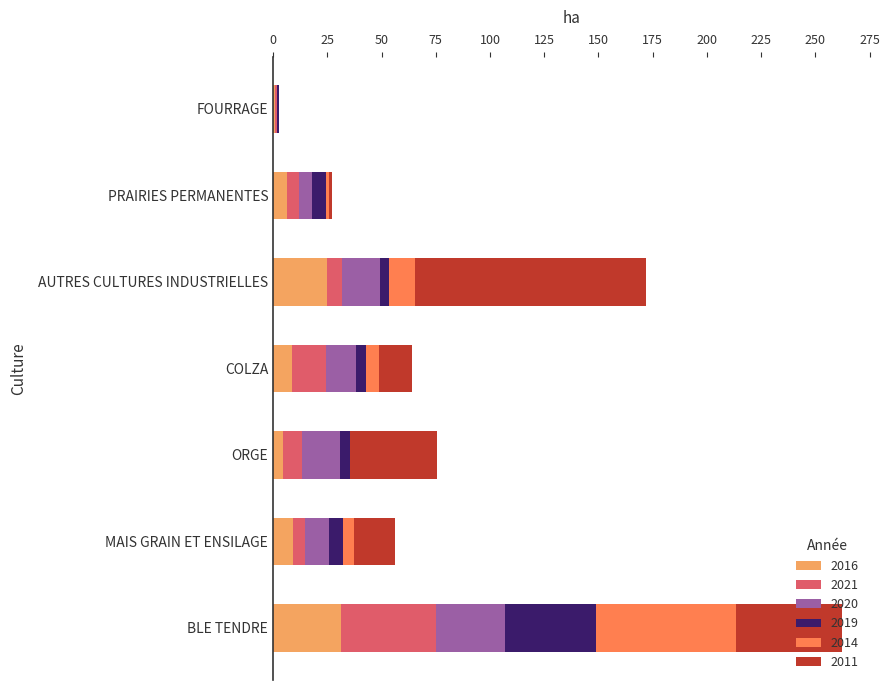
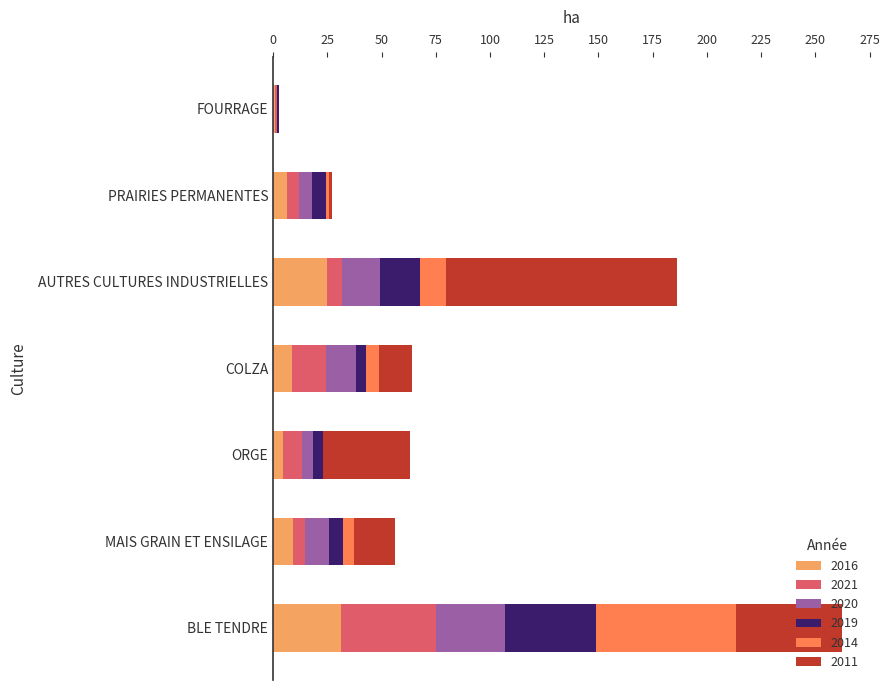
2019, AUTRES CULTURES INDUSTRIELLES: 4 -> 19
2020, ORGE: 18 -> 5
